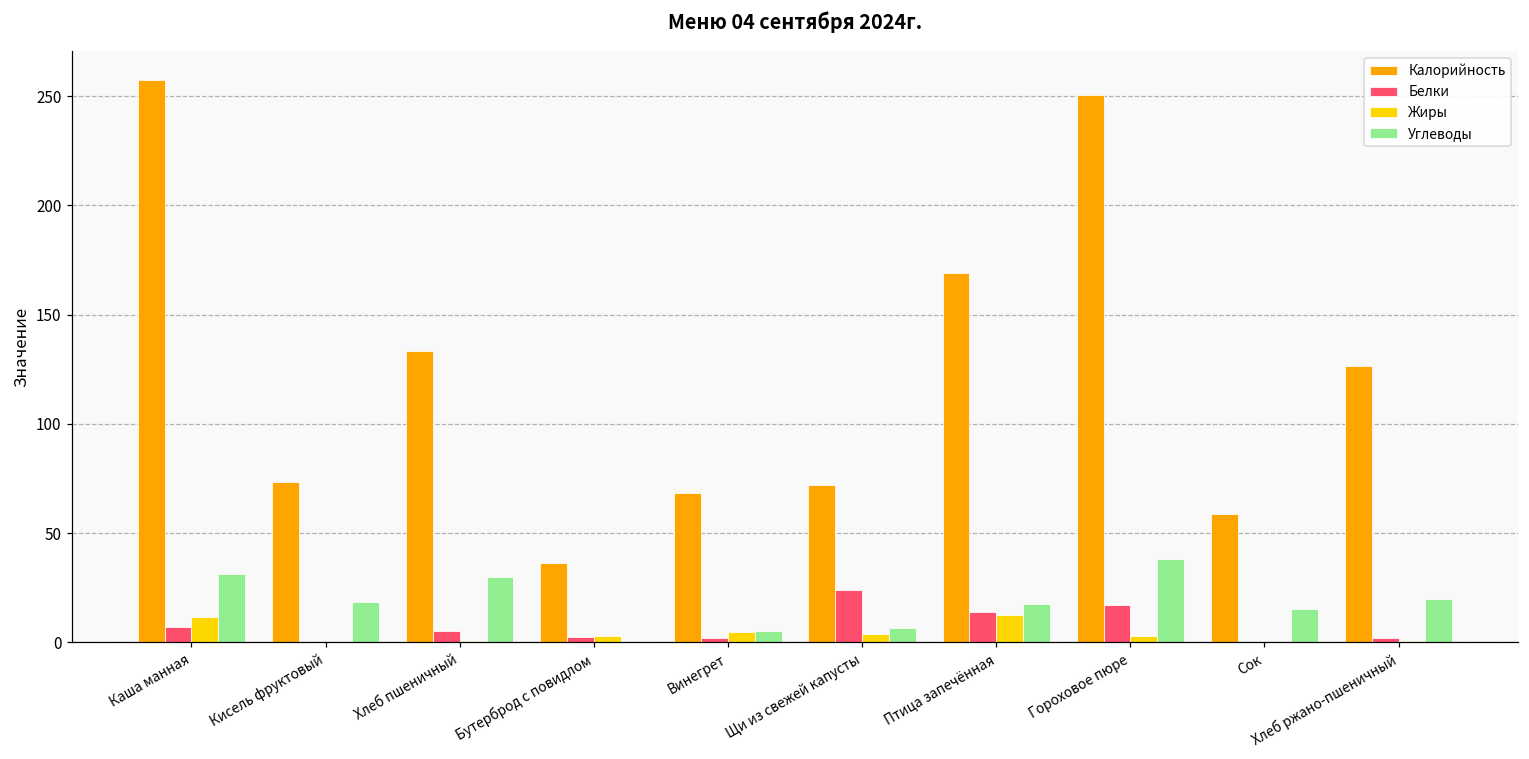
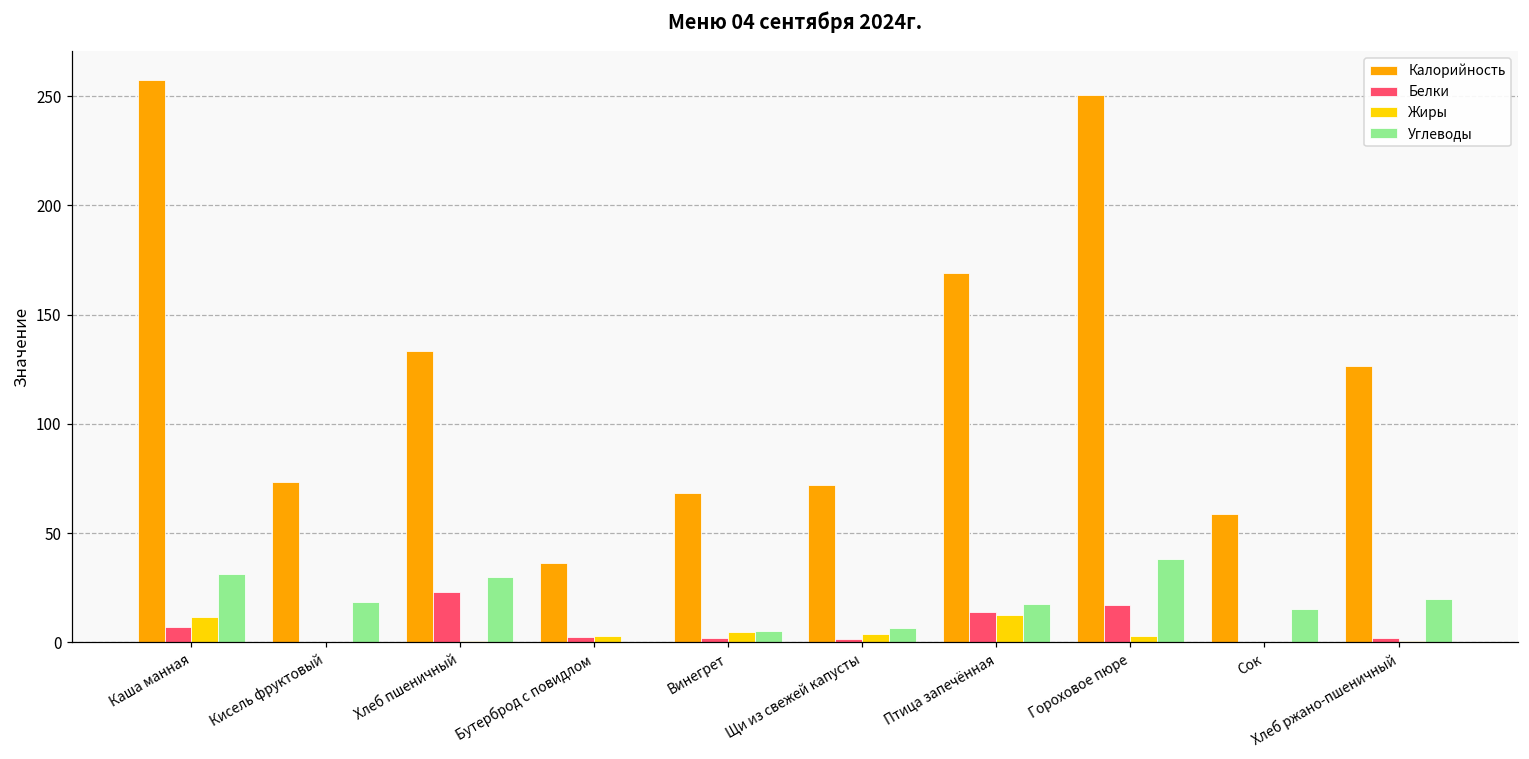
Белки, Хлеб пшеничный: 5 -> 23
Белки, Щи из свежей капусты: 24 -> 1
